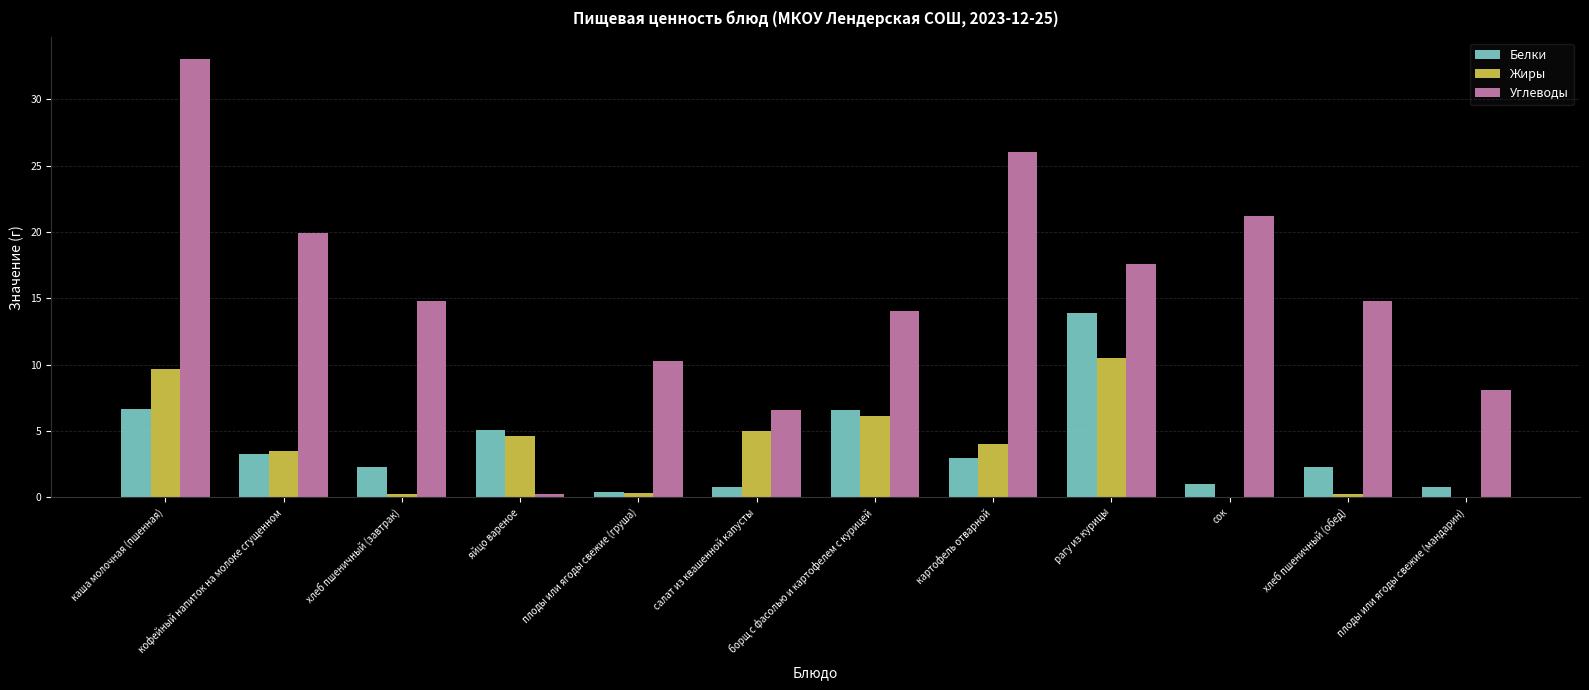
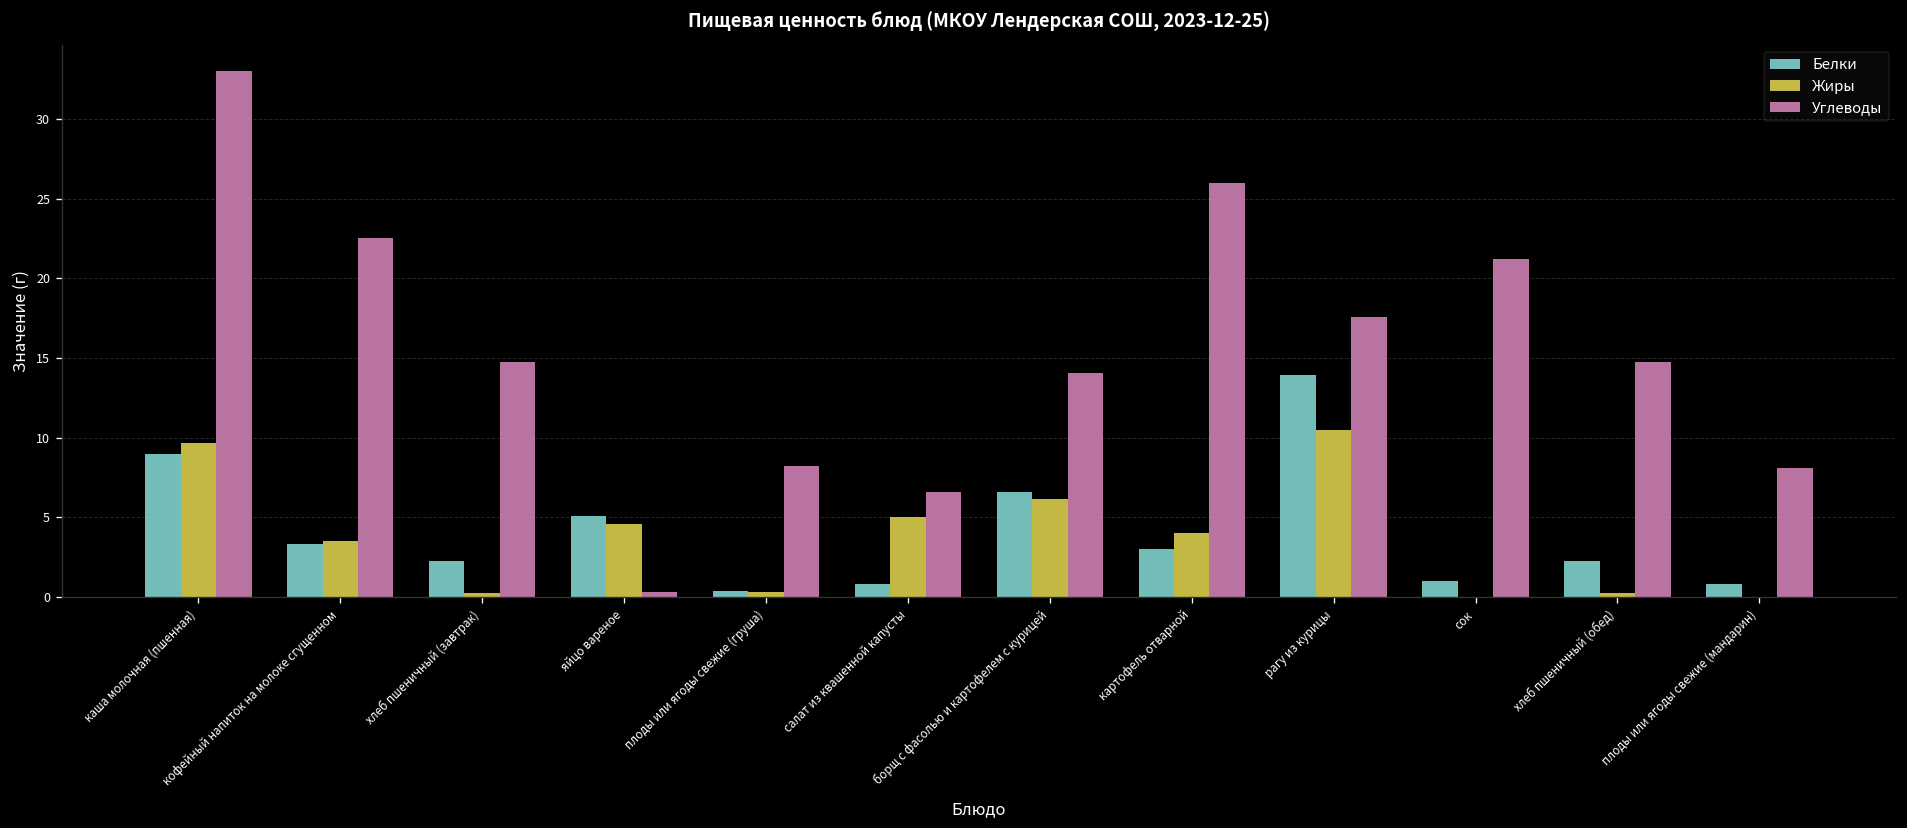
Белки, каша молочная (пшенная): 6.7 -> 9.0
Углеводы, кофейный напиток на молоке сгущенном: 19.9 -> 22.5
Углеводы, плоды или ягоды свежие (груша): 10.3 -> 8.2
